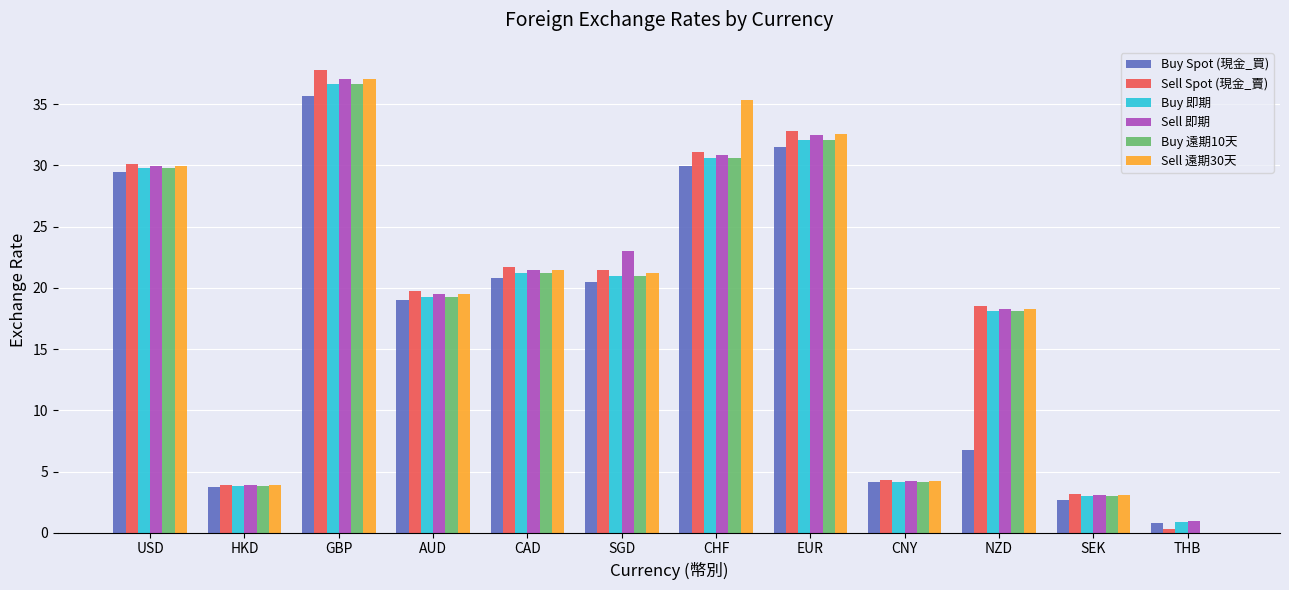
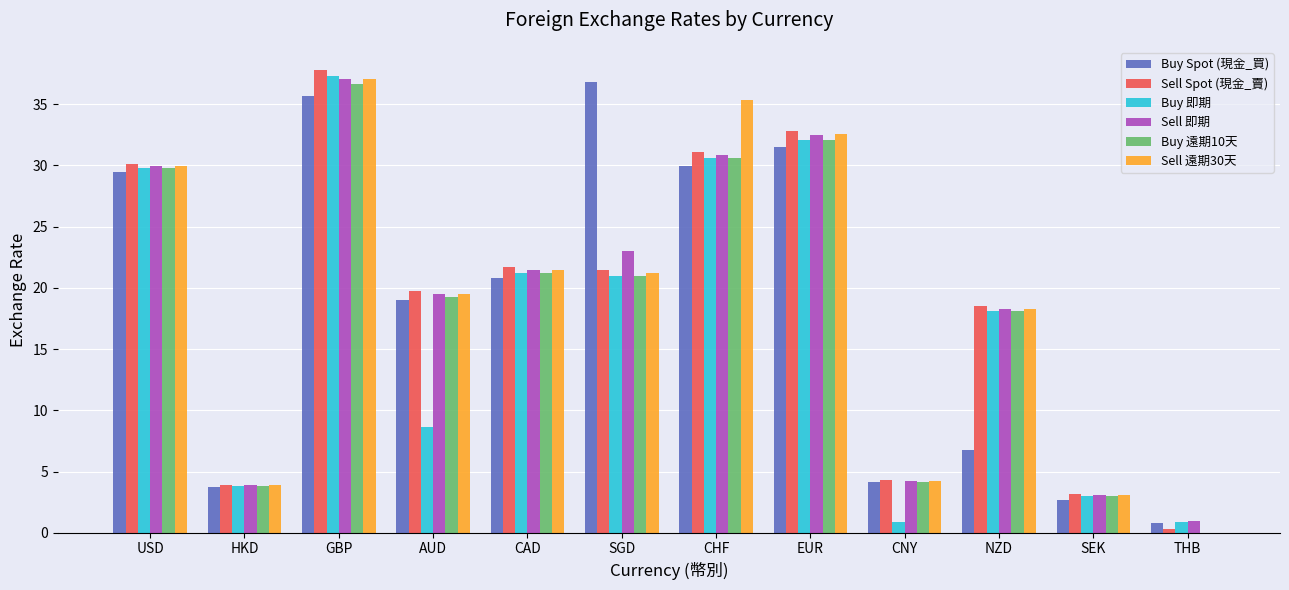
Buy 即期, GBP: 36.7 -> 37.3
Buy 即期, AUD: 19.3 -> 8.7
Buy Spot (現金_買), SGD: 20.5 -> 36.8
Buy 即期, CNY: 4.2 -> 0.9
